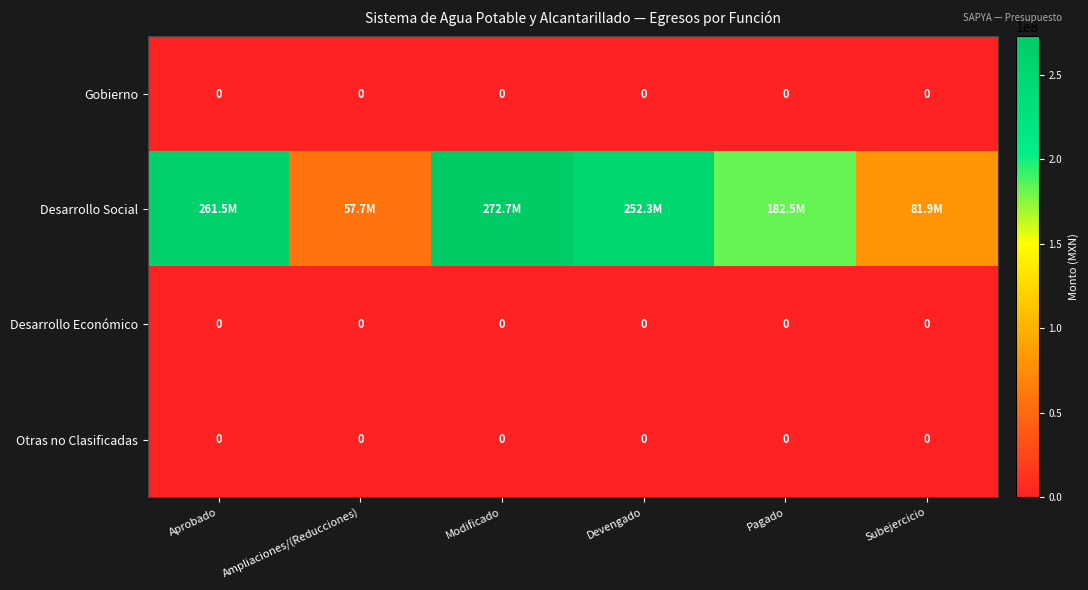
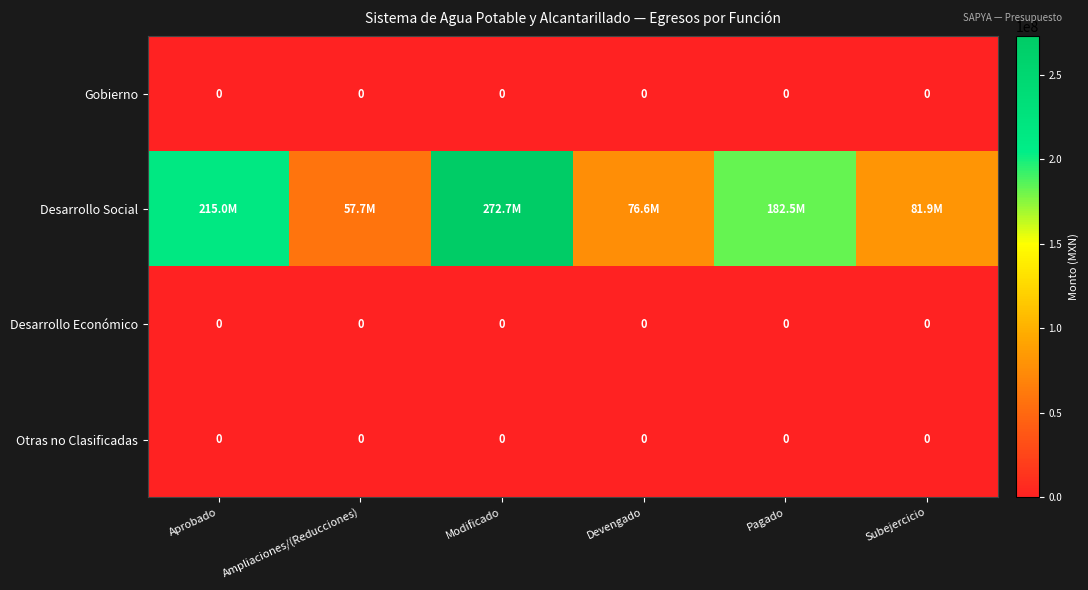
Desarrollo Social, Aprobado: 261.5M -> 215.0M
Desarrollo Social, Devengado: 252.3M -> 76.6M
